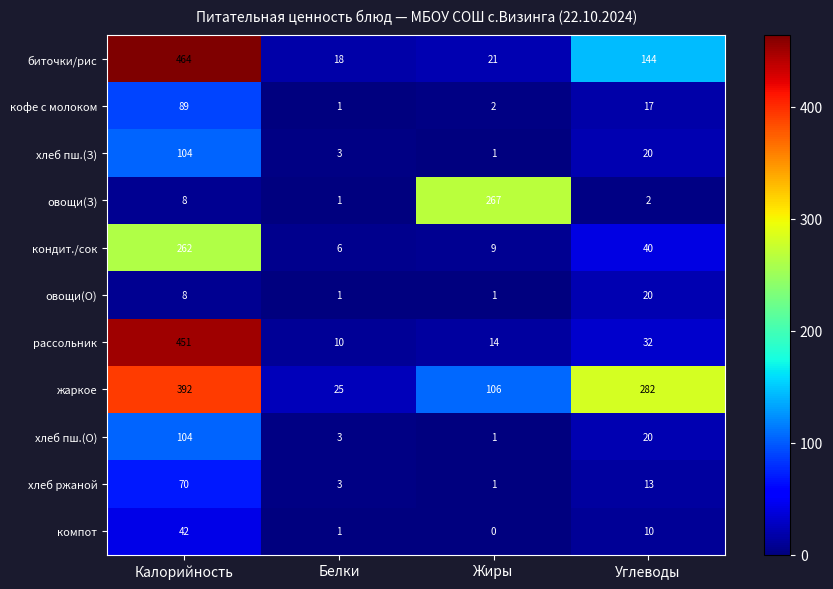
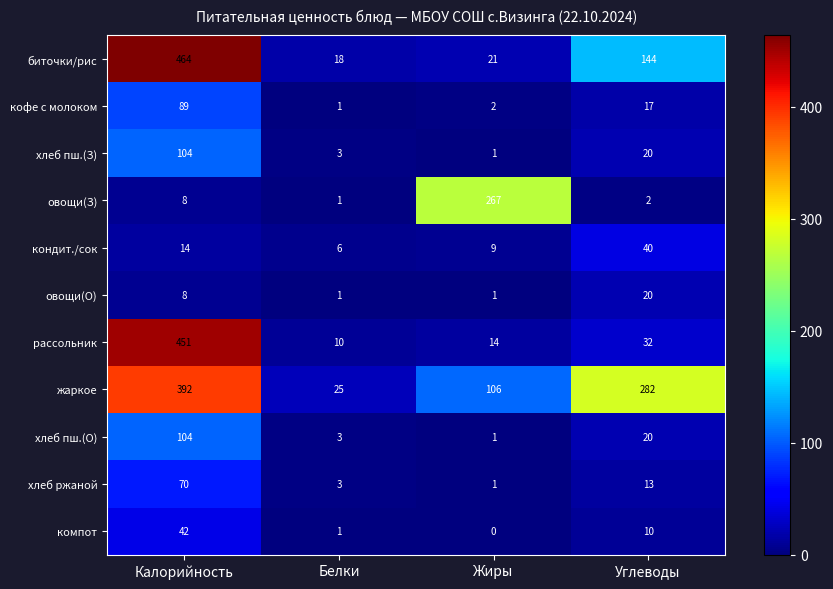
кондит./сок, Калорийность: 262 -> 14
